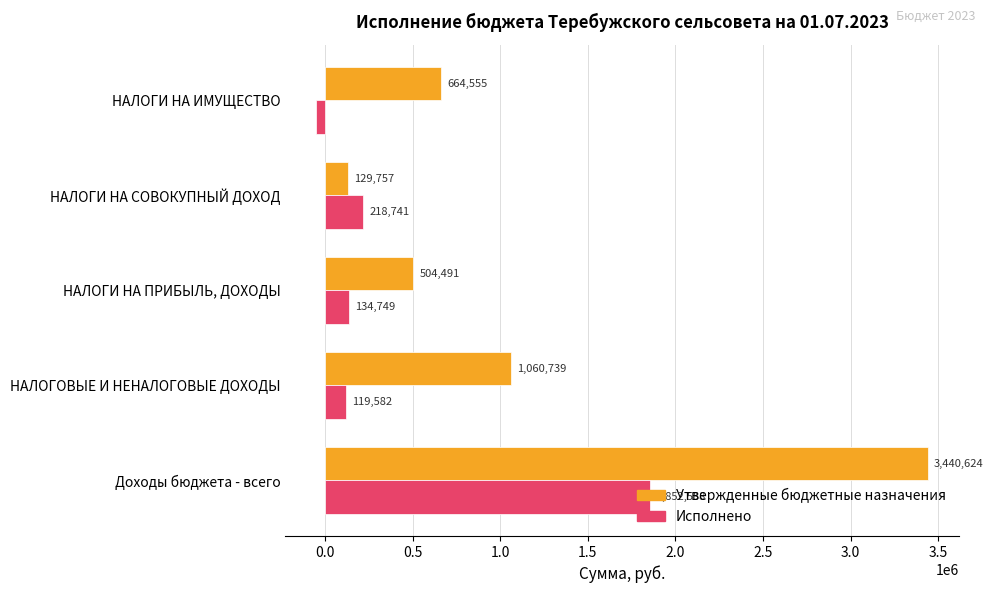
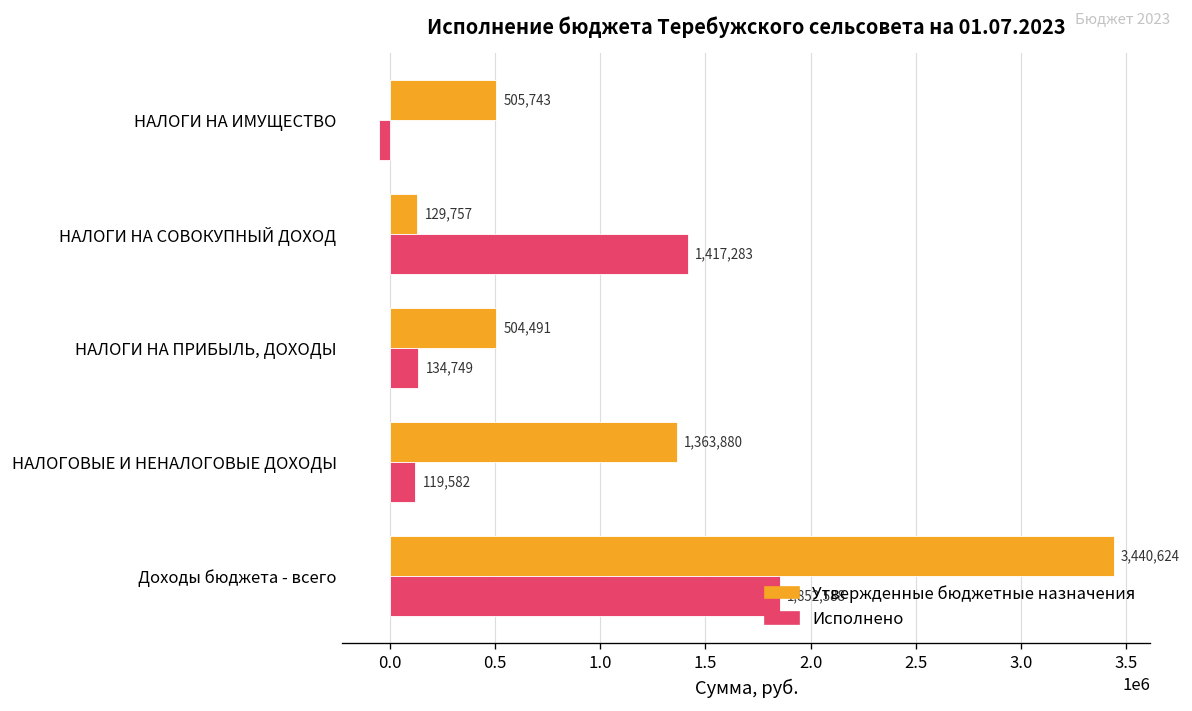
Утвержденные бюджетные назначения, НАЛОГИ НА ИМУЩЕСТВО: 664,555 -> 505,743
Исполнено, НАЛОГИ НА СОВОКУПНЫЙ ДОХОД: 218,741 -> 1,417,283
Утвержденные бюджетные назначения, НАЛОГОВЫЕ И НЕНАЛОГОВЫЕ ДОХОДЫ: 1,060,739 -> 1,363,880
